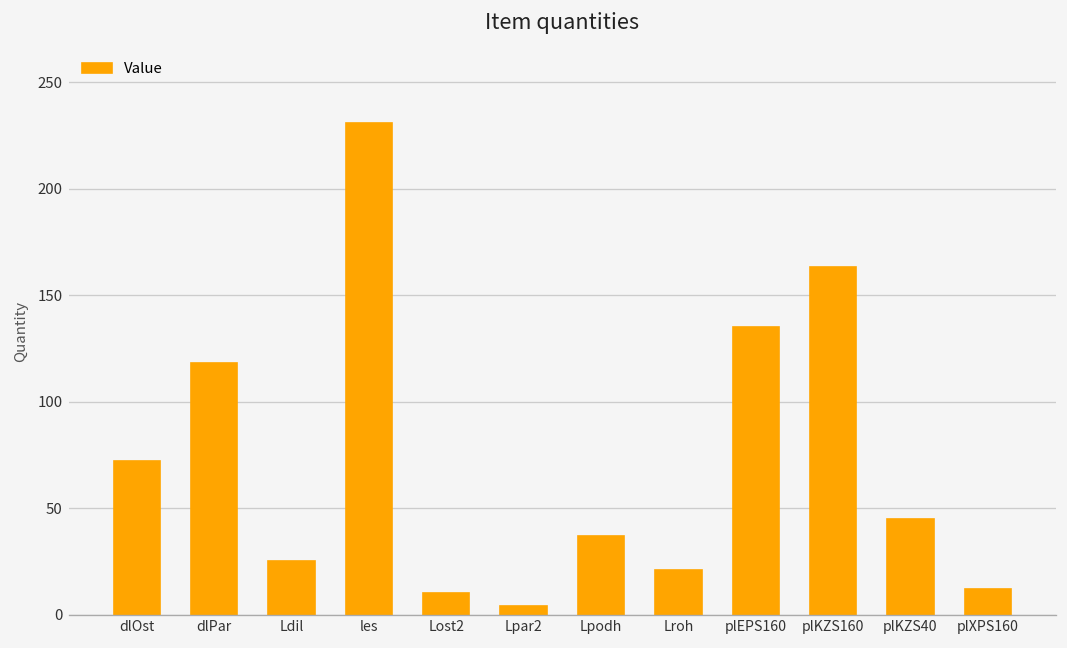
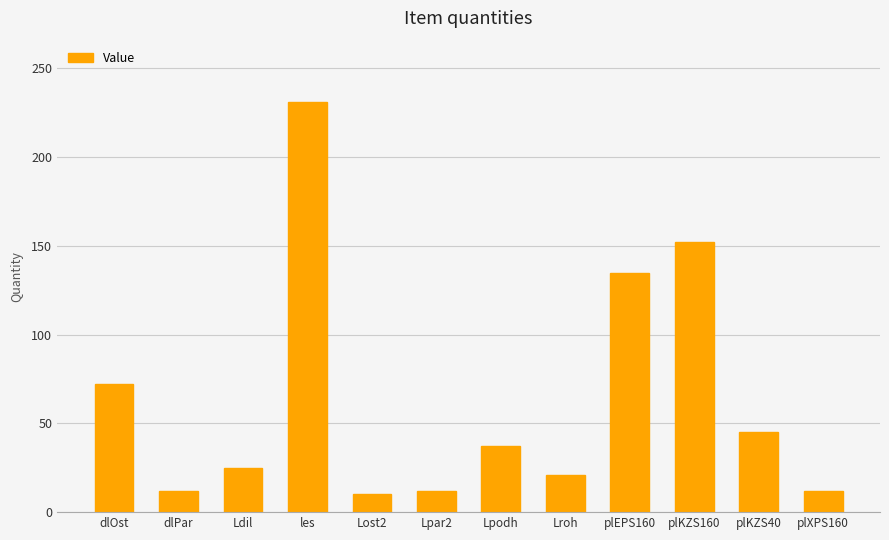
dlPar: 118 -> 12
Lpar2: 4 -> 12
plKZS160: 163 -> 152
